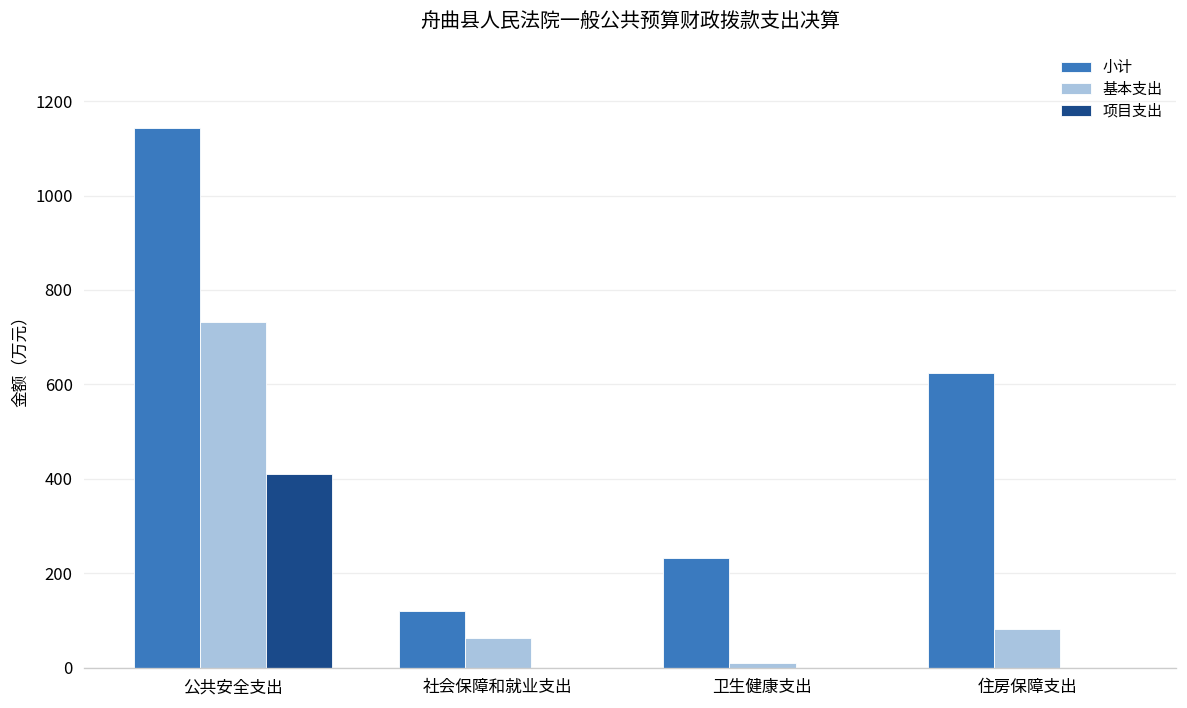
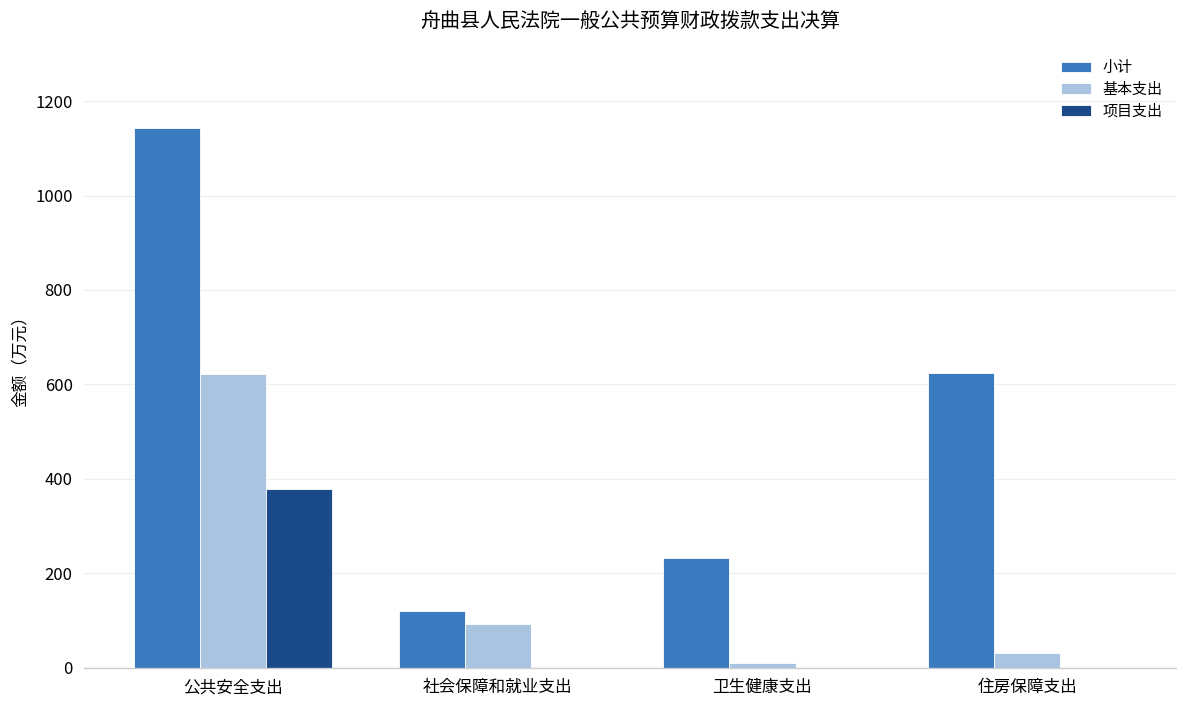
基本支出, 公共安全支出: 730 -> 620
项目支出, 公共安全支出: 410 -> 380
基本支出, 社会保障和就业支出: 60 -> 90
基本支出, 住房保障支出: 80 -> 30
